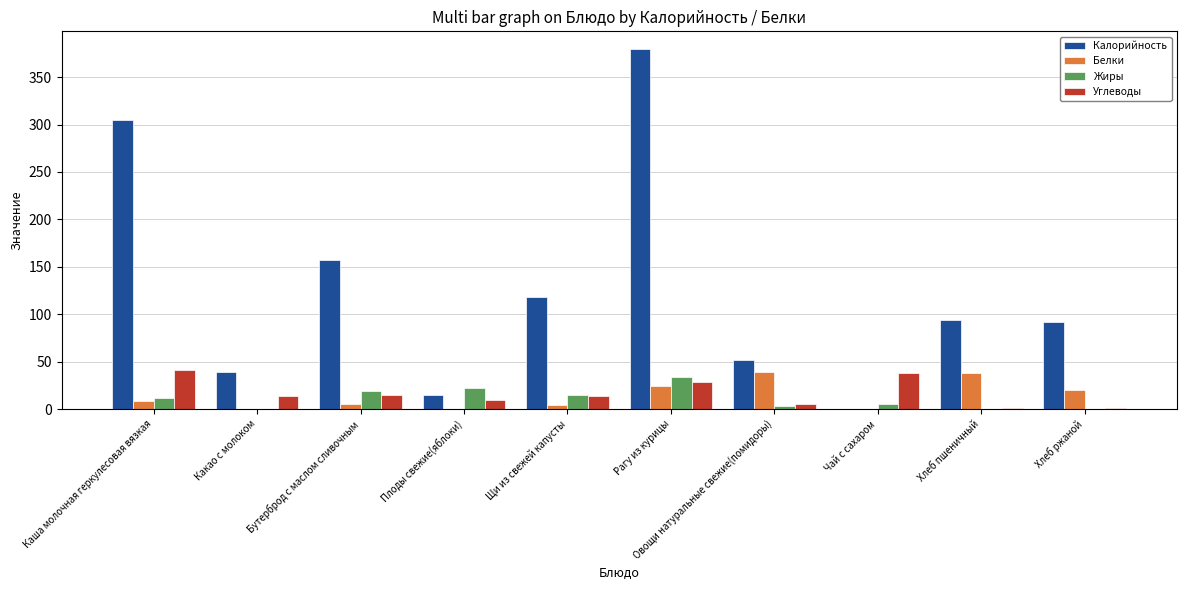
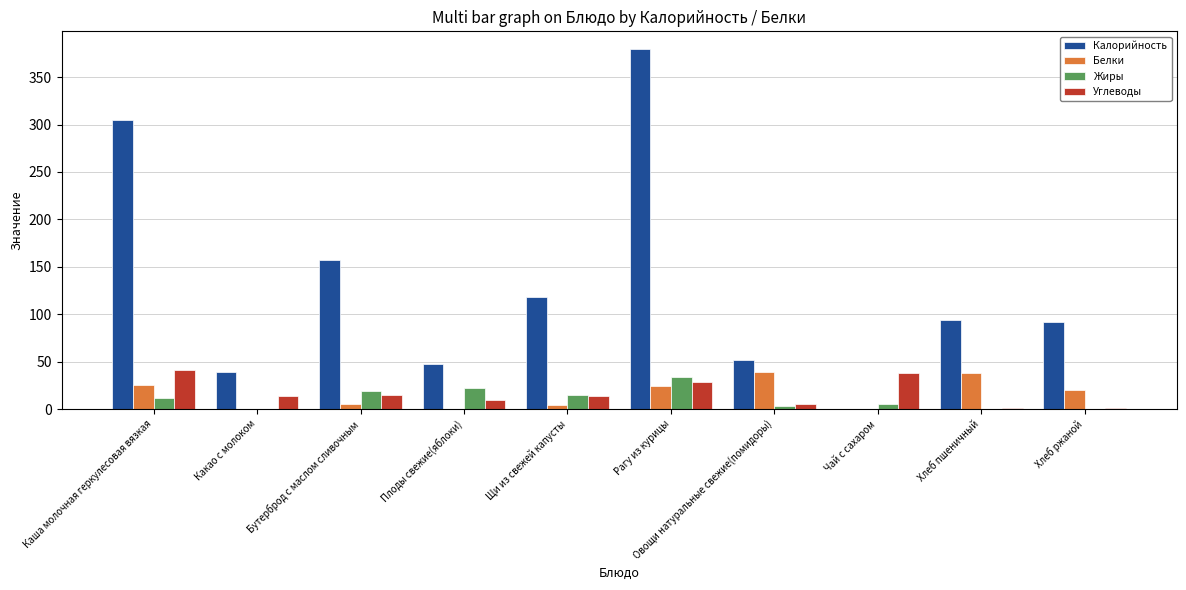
Белки, Каша молочная геркулесовая вязкая: 10 -> 30
Калорийность, Плоды свежие(яблоки): 20 -> 50
